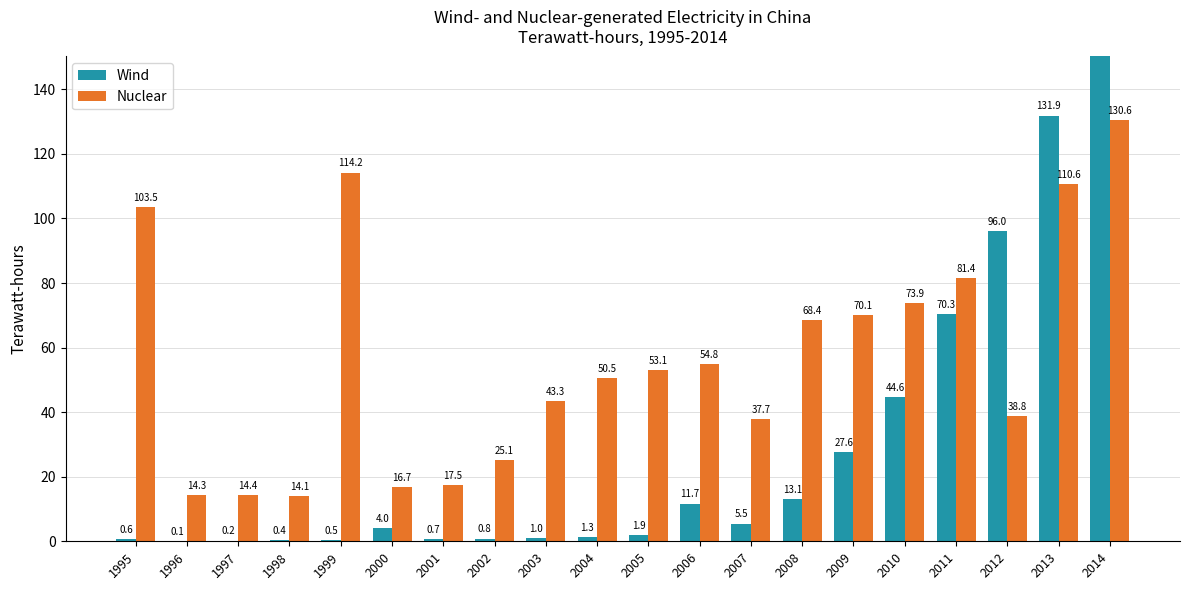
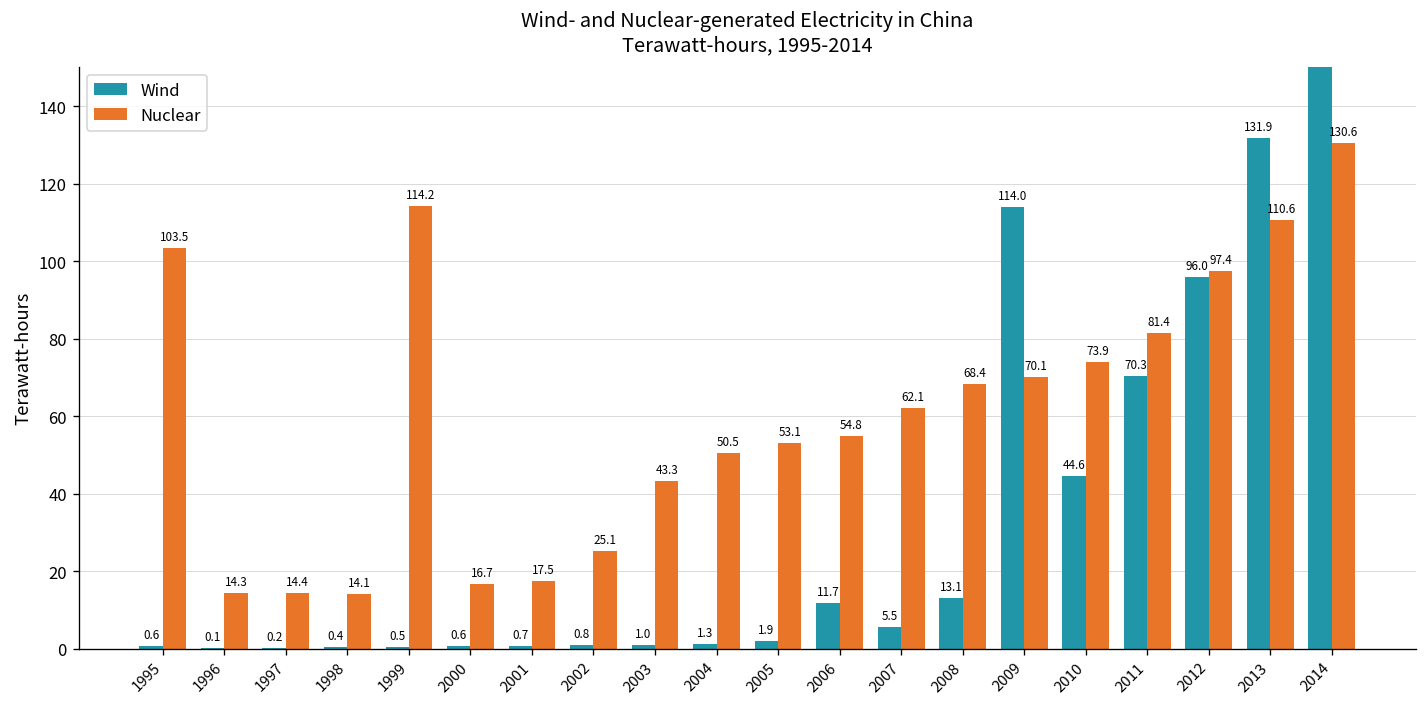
Wind, 2000: 4.0 -> 0.6
Nuclear, 2007: 37.7 -> 62.1
Wind, 2009: 27.6 -> 114.0
Nuclear, 2012: 38.8 -> 97.4
